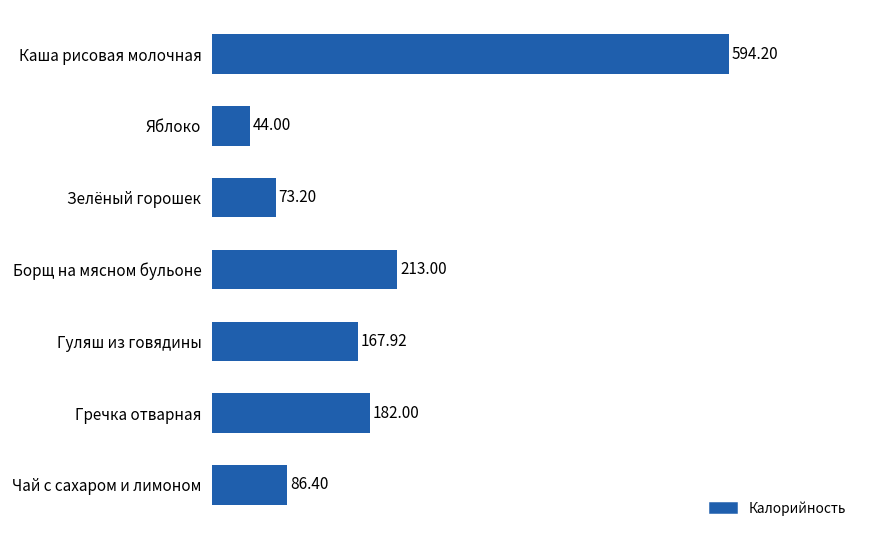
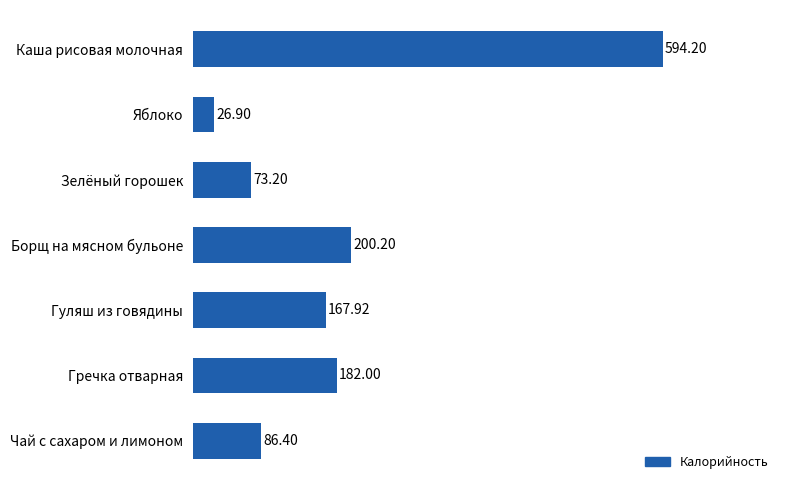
Яблоко: 44.00 -> 26.90
Борщ на мясном бульоне: 213.00 -> 200.20
